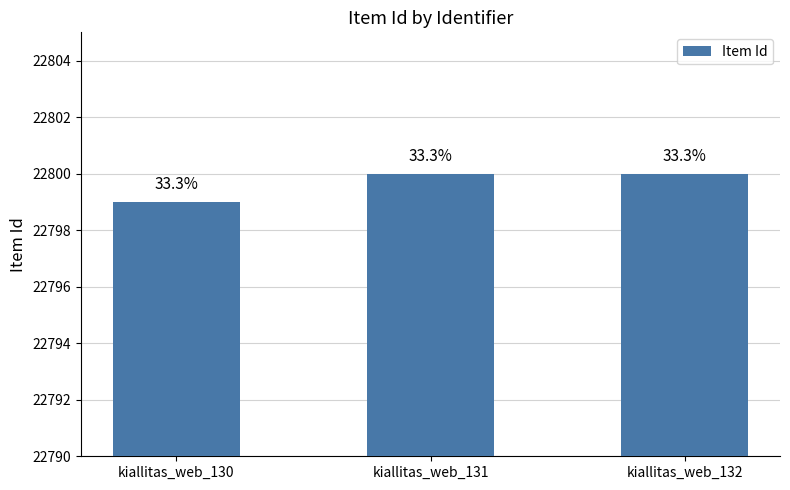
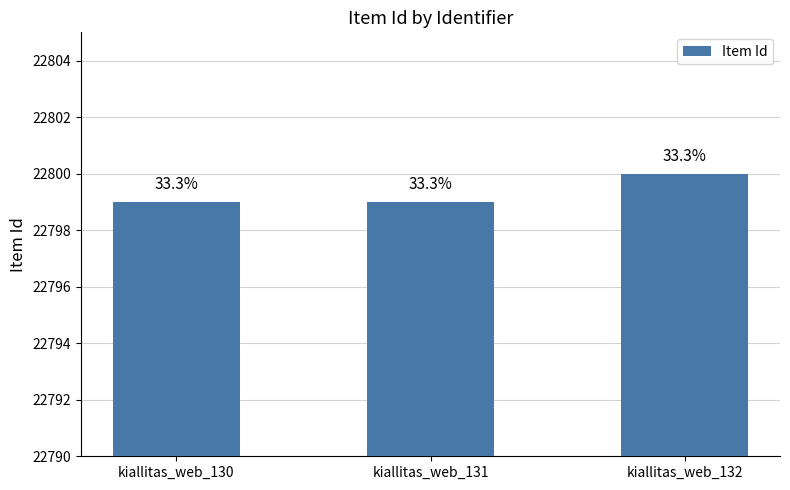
kiallitas_web_131: 22800 -> 22799
